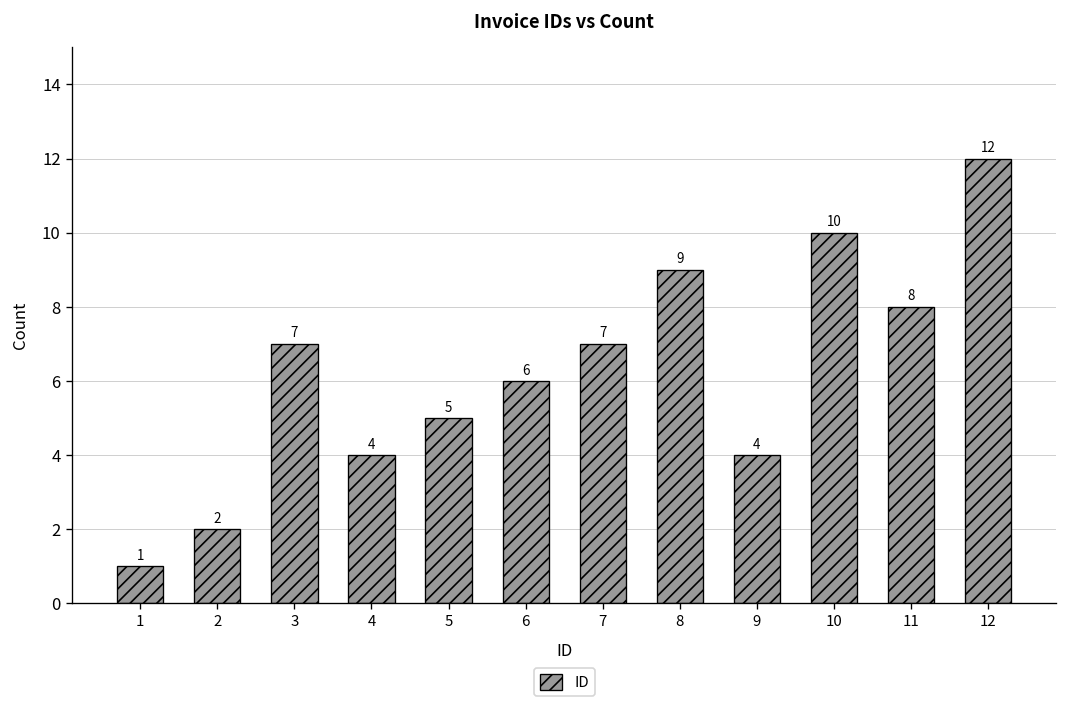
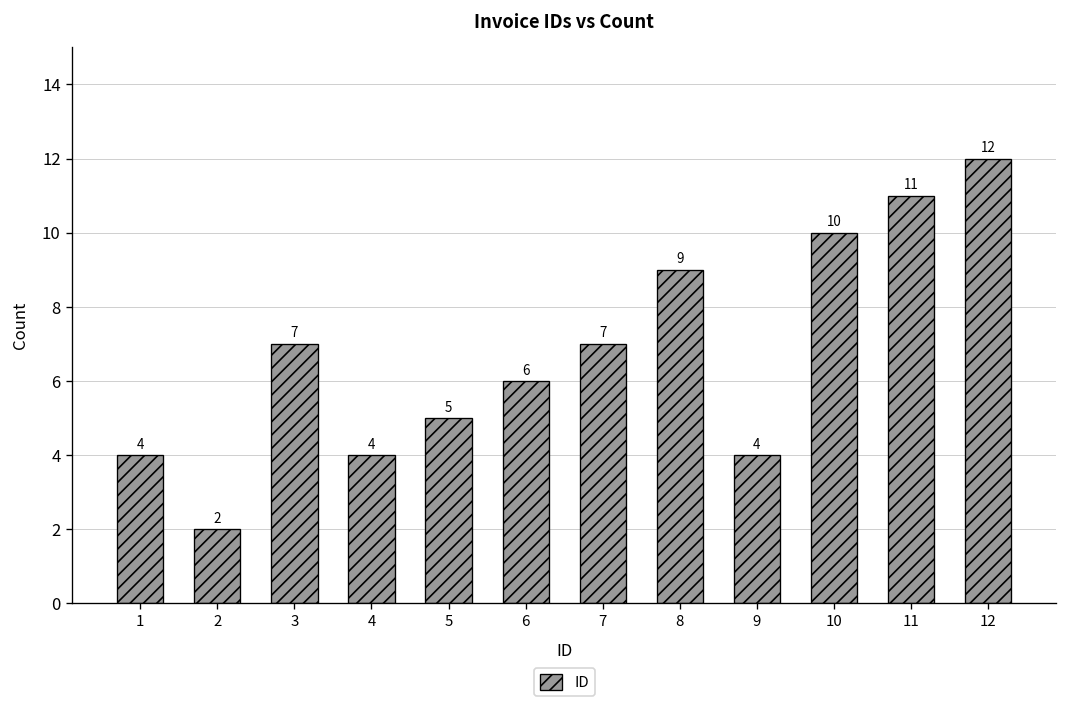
1: 1 -> 4
11: 8 -> 11
